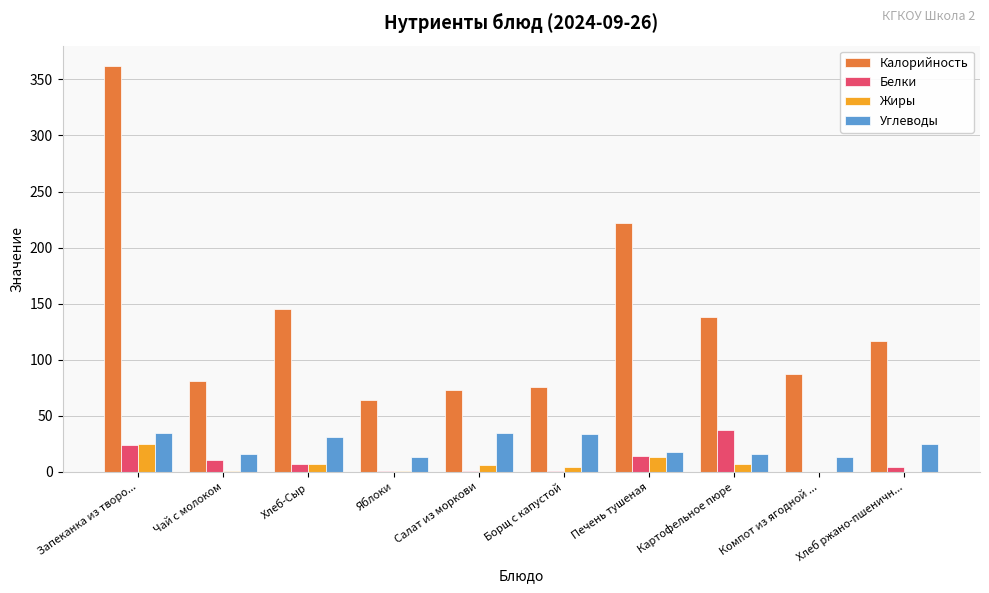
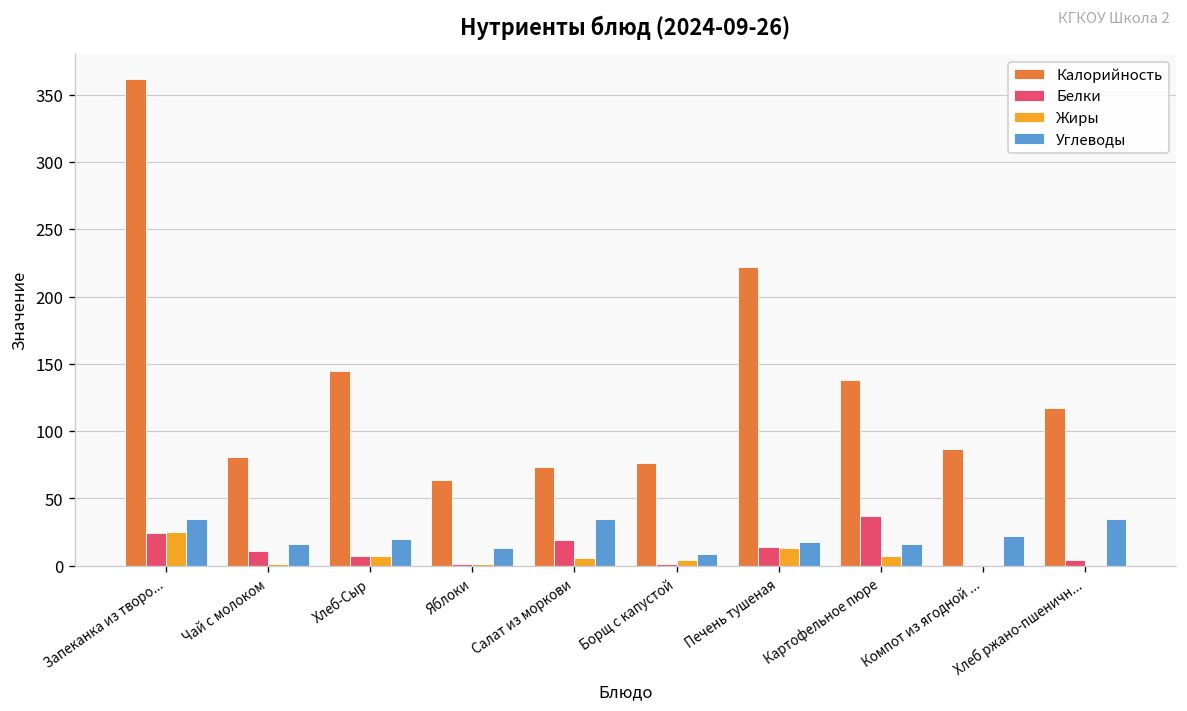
Углеводы, Хлеб-Сыр: 31 -> 20
Белки, Салат из моркови: 1 -> 19
Углеводы, Борщ с капустой: 34 -> 9
Углеводы, Компот из ягодной ...: 13 -> 22
Углеводы, Хлеб ржано-пшеничн...: 25 -> 35
